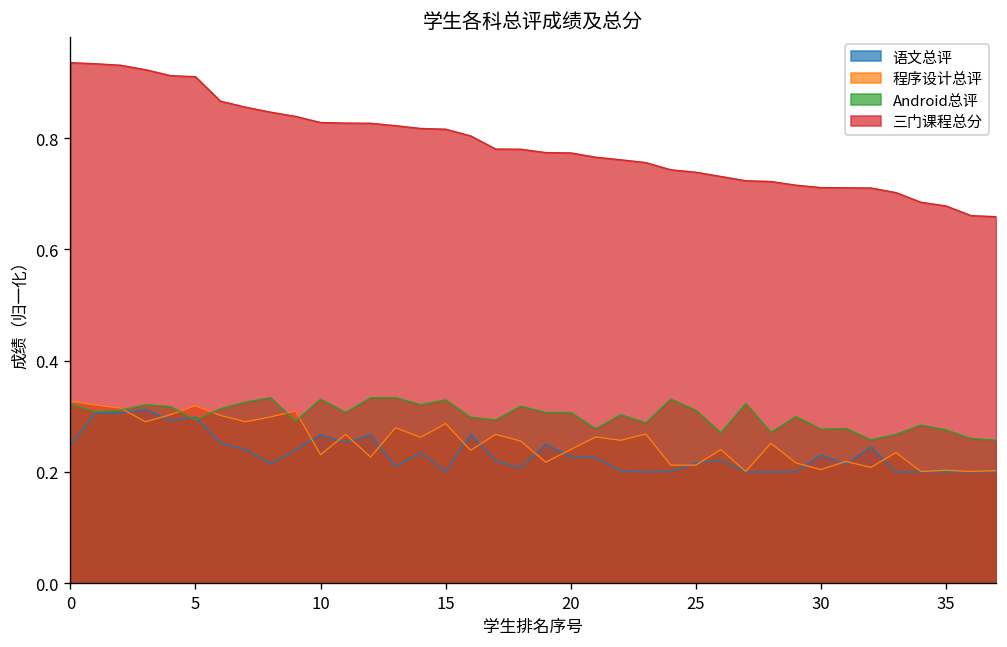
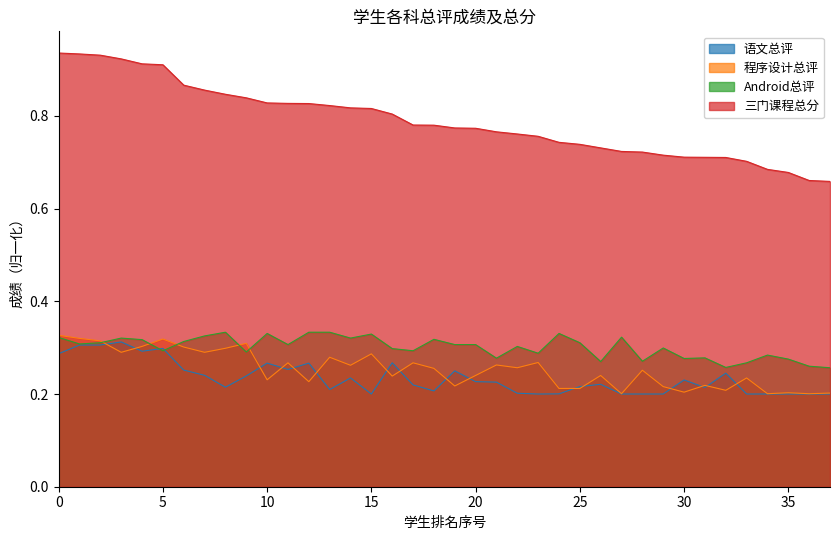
语文总评, 0: 0.25 -> 0.29
